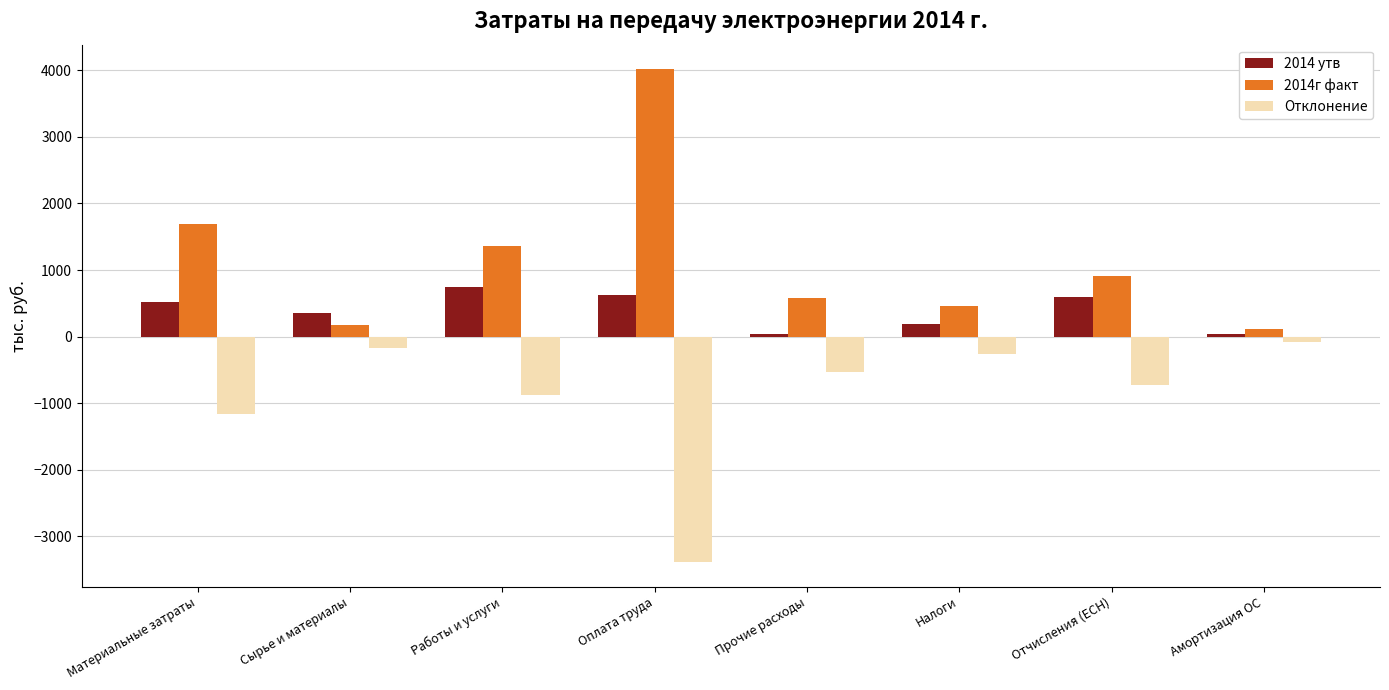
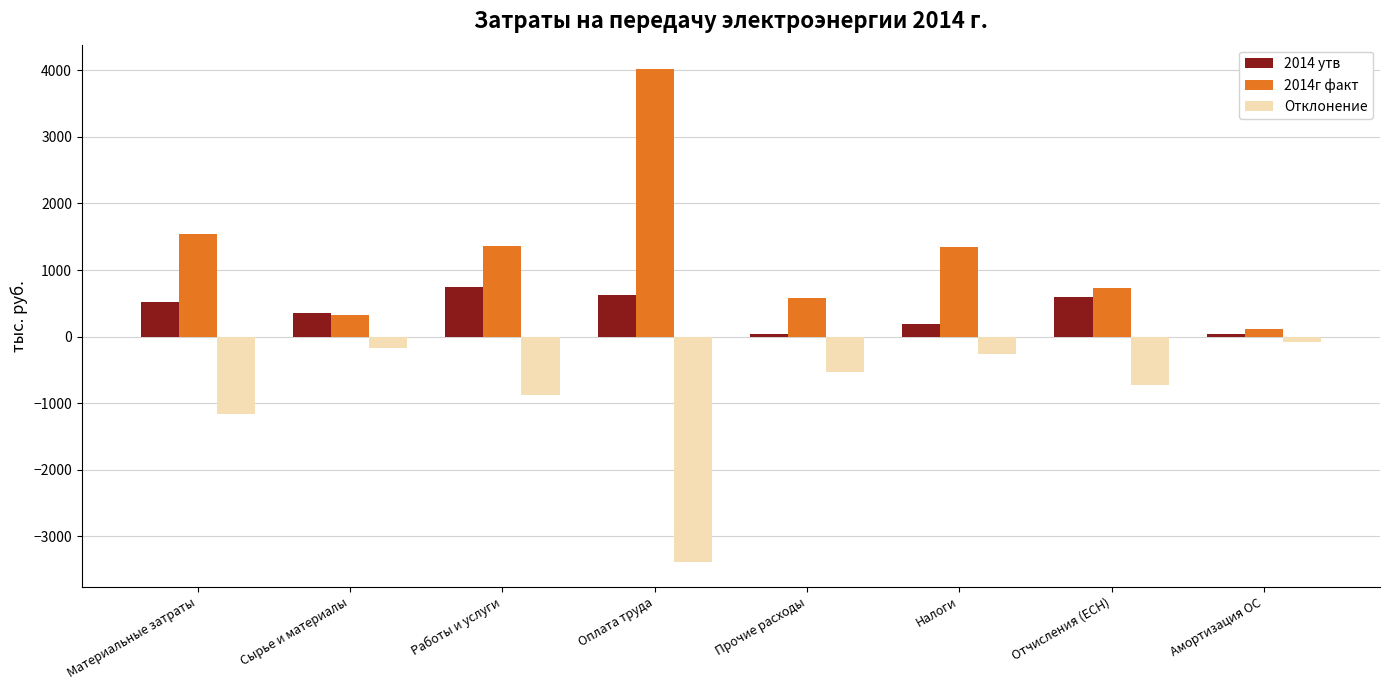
2014г факт, Материальные затраты: 1700 -> 1500
2014г факт, Сырье и материалы: 200 -> 300
2014г факт, Налоги: 500 -> 1400
2014г факт, Отчисления (ЕСН): 900 -> 700
